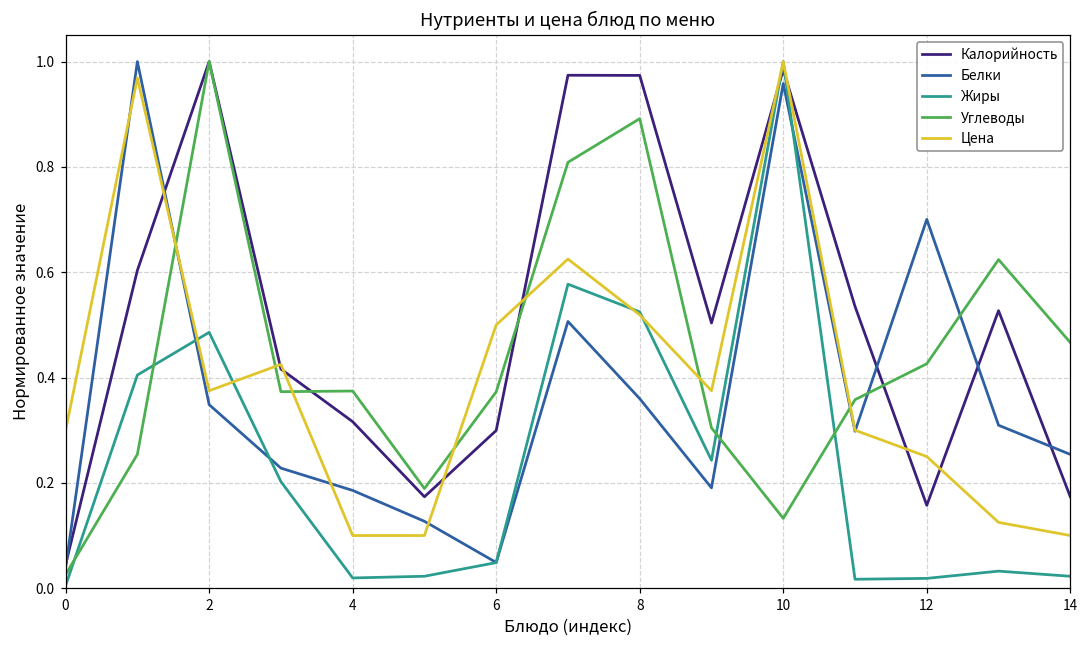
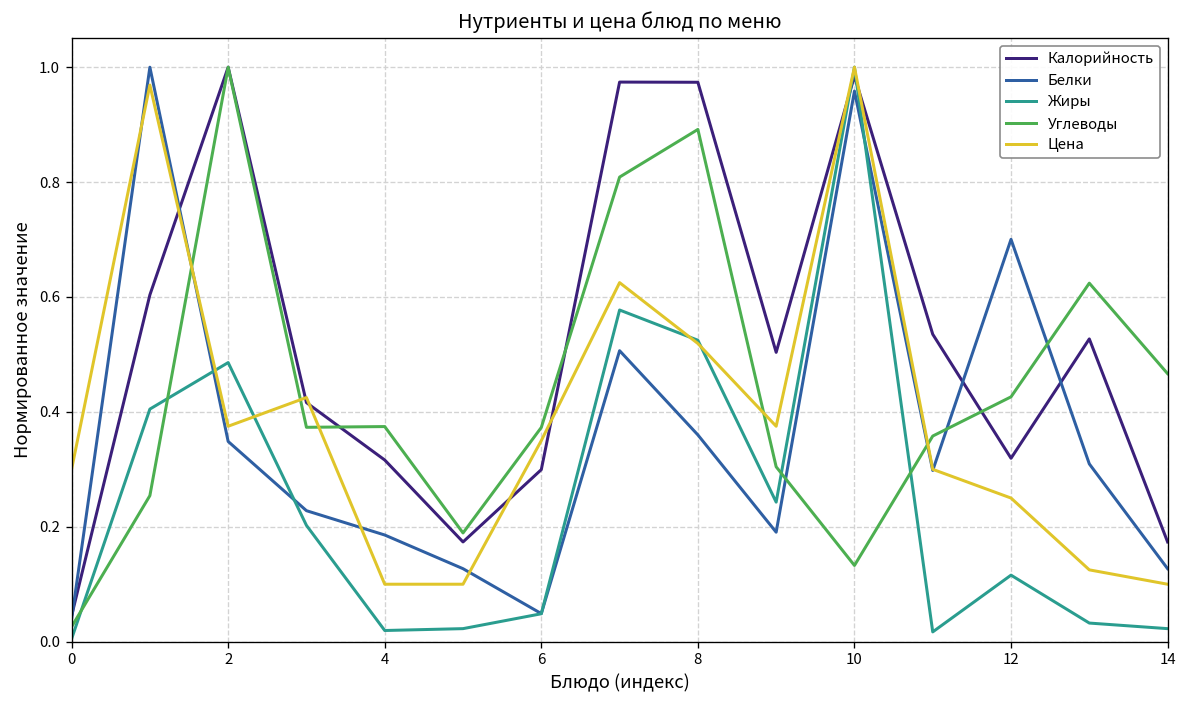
Цена, 6: 0.50 -> 0.35
Калорийность, 12: 0.16 -> 0.32
Жиры, 12: 0.02 -> 0.12
Белки, 14: 0.25 -> 0.13
